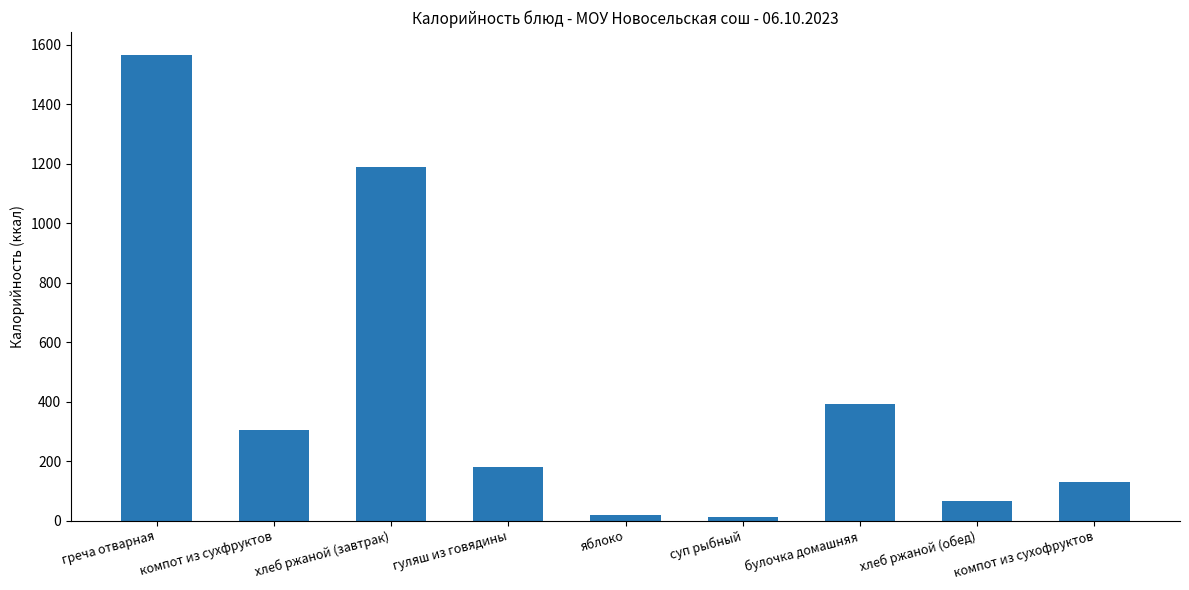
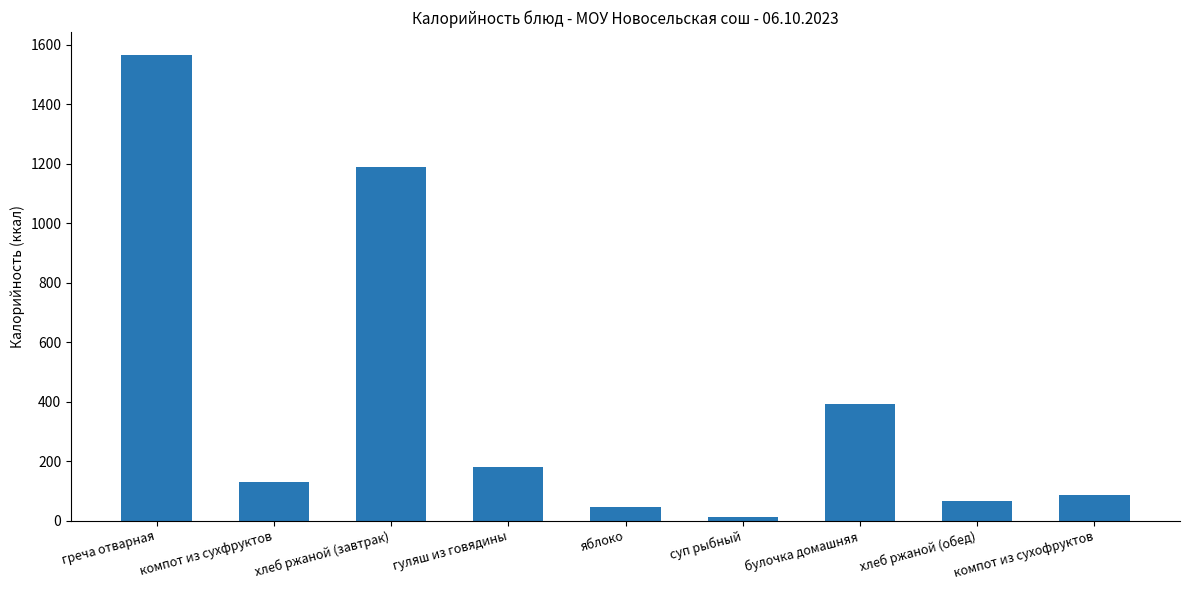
компот из сухфруктов: 310 -> 130
яблоко: 20 -> 50
компот из сухофруктов: 130 -> 90
